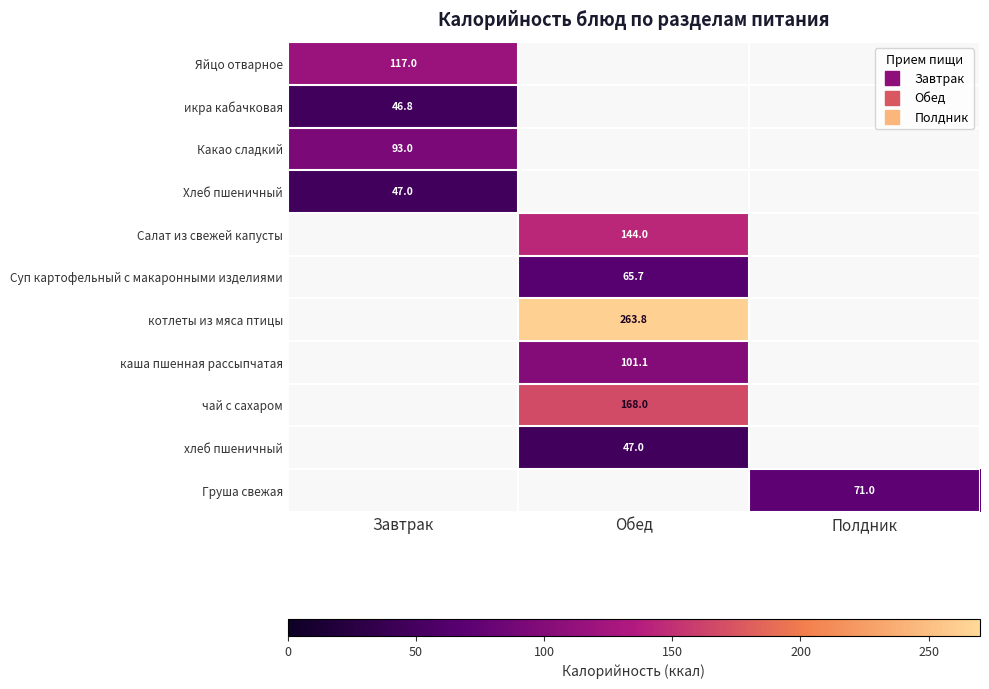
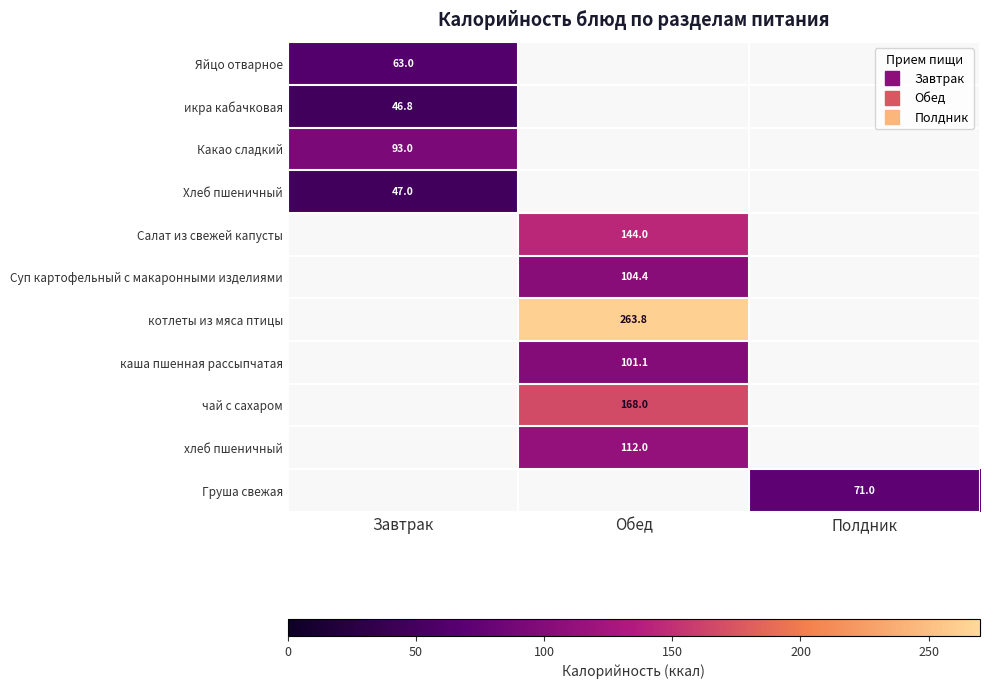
Яйцо отварное, Завтрак: 117.0 -> 63.0
Суп картофельный с макаронными изделиями, Обед: 65.7 -> 104.4
хлеб пшеничный, Обед: 47.0 -> 112.0
